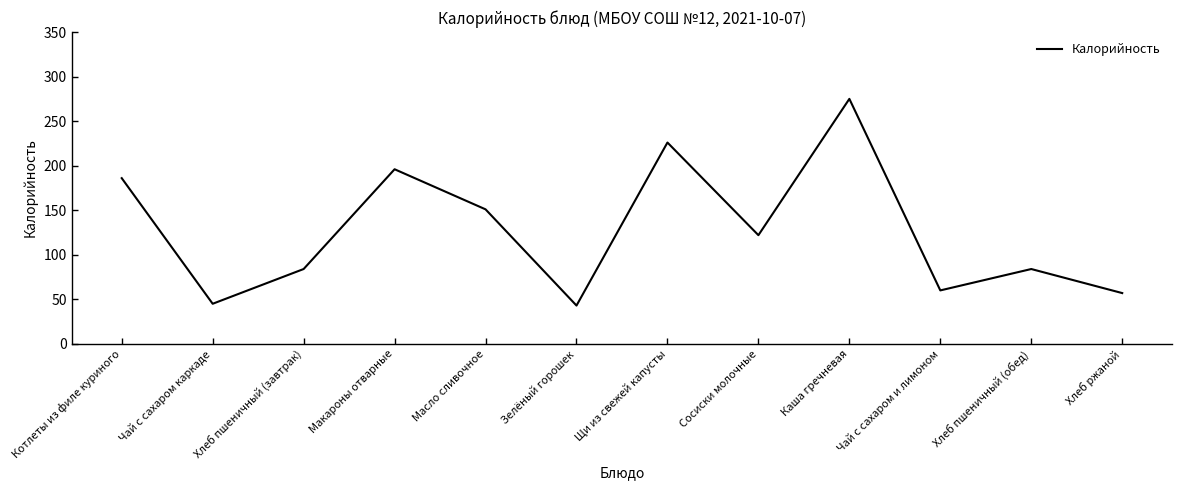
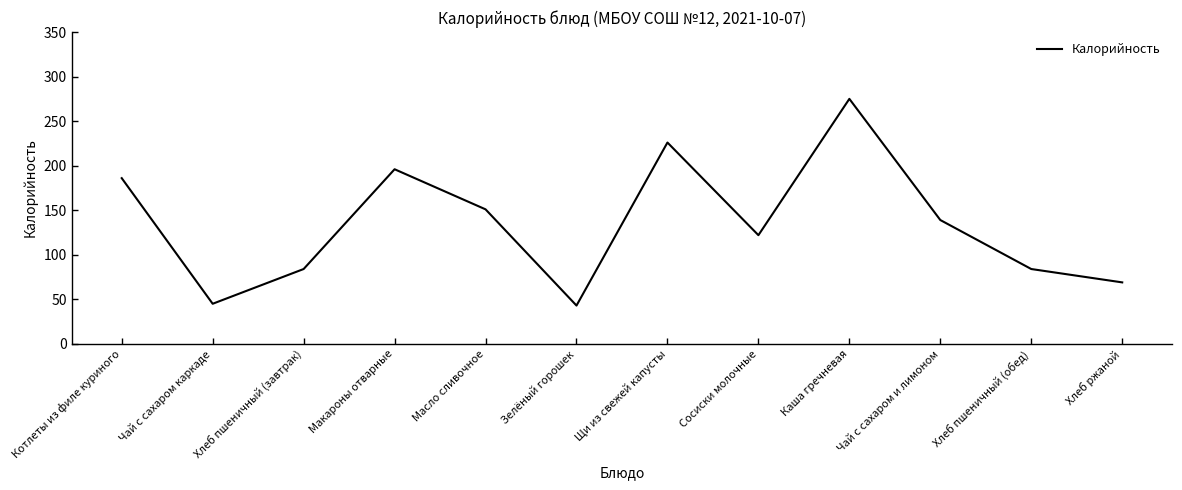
Чай с сахаром и лимоном: 60 -> 140
Хлеб ржаной: 60 -> 70
